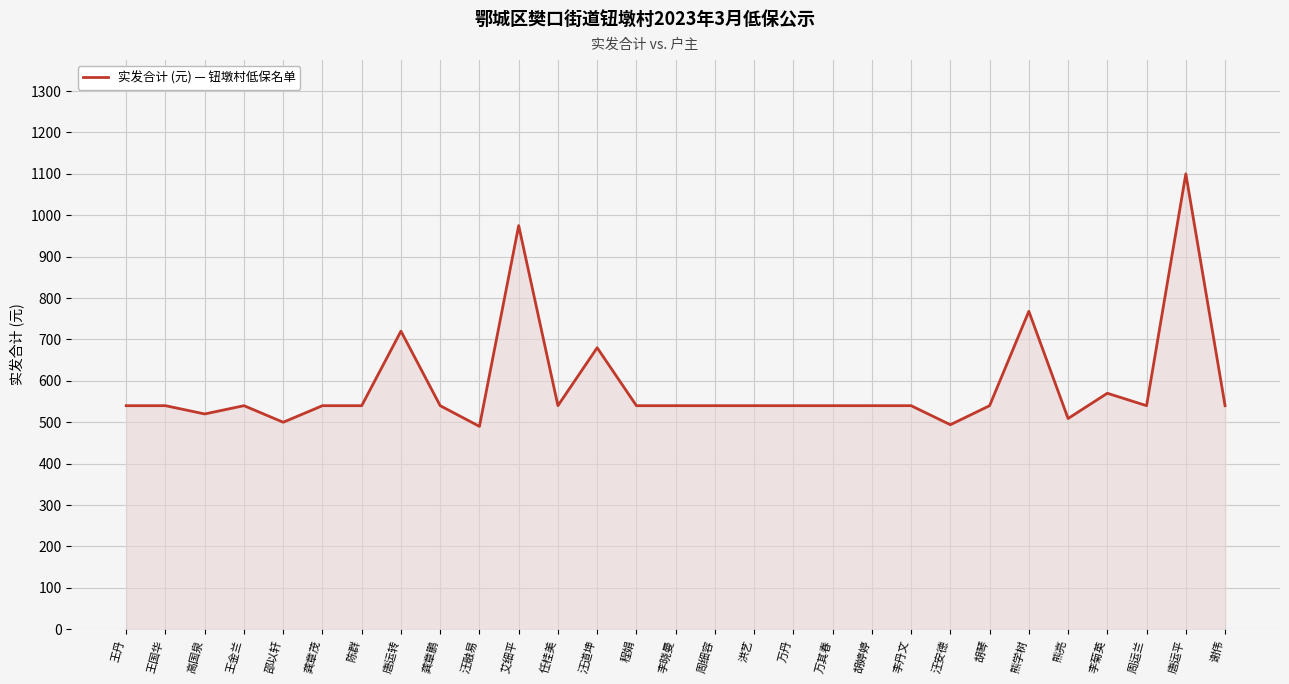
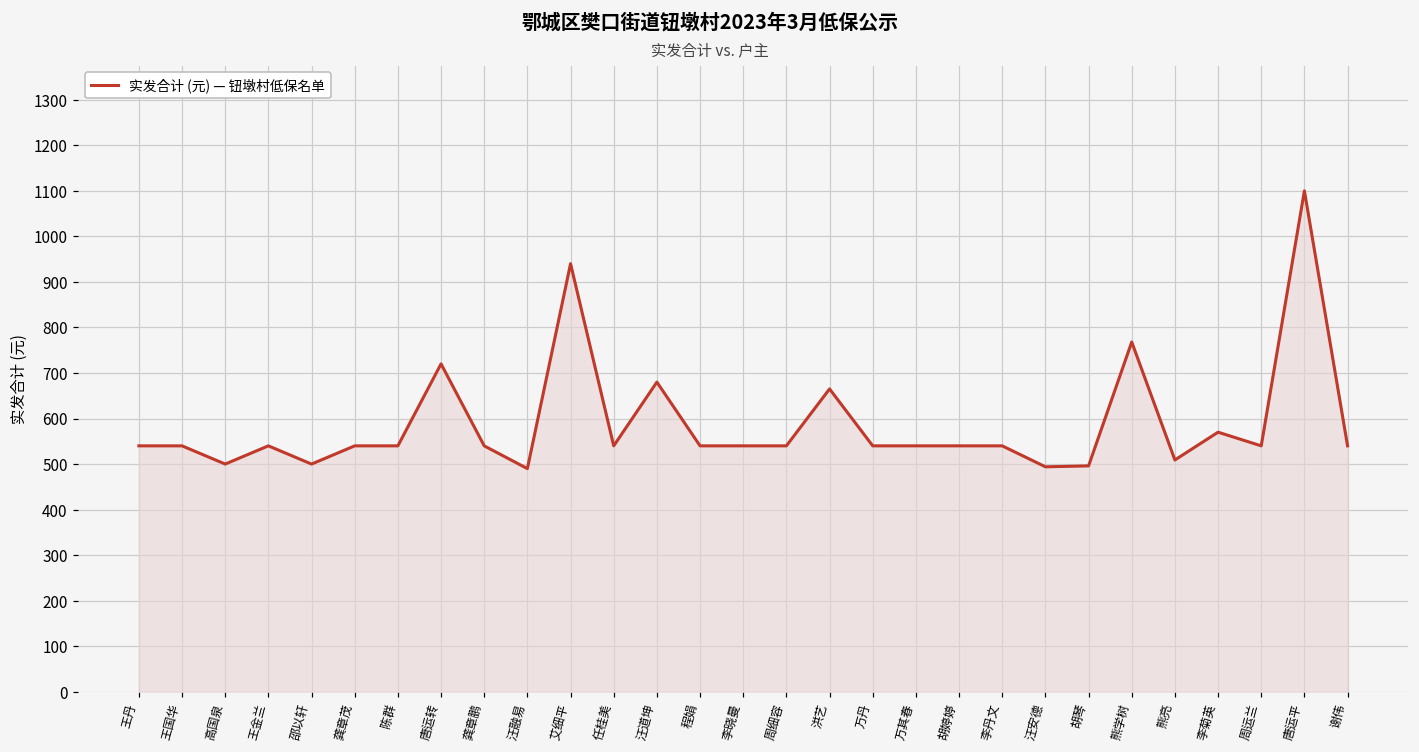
高国泉: 520 -> 500
艾细平: 980 -> 940
洪艺: 540 -> 670
胡琴: 540 -> 500
